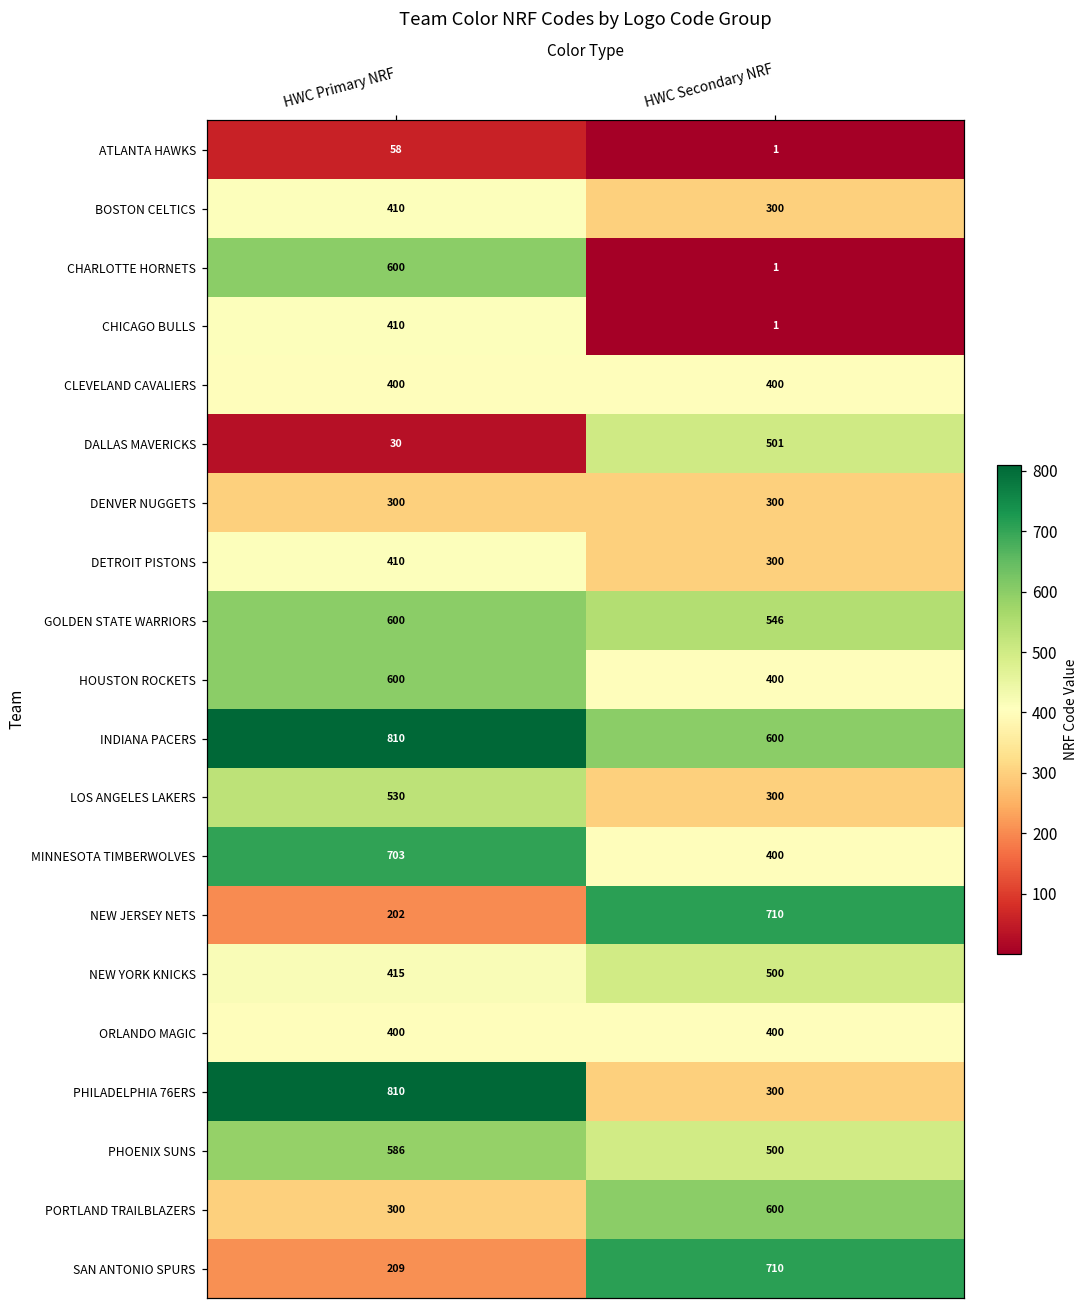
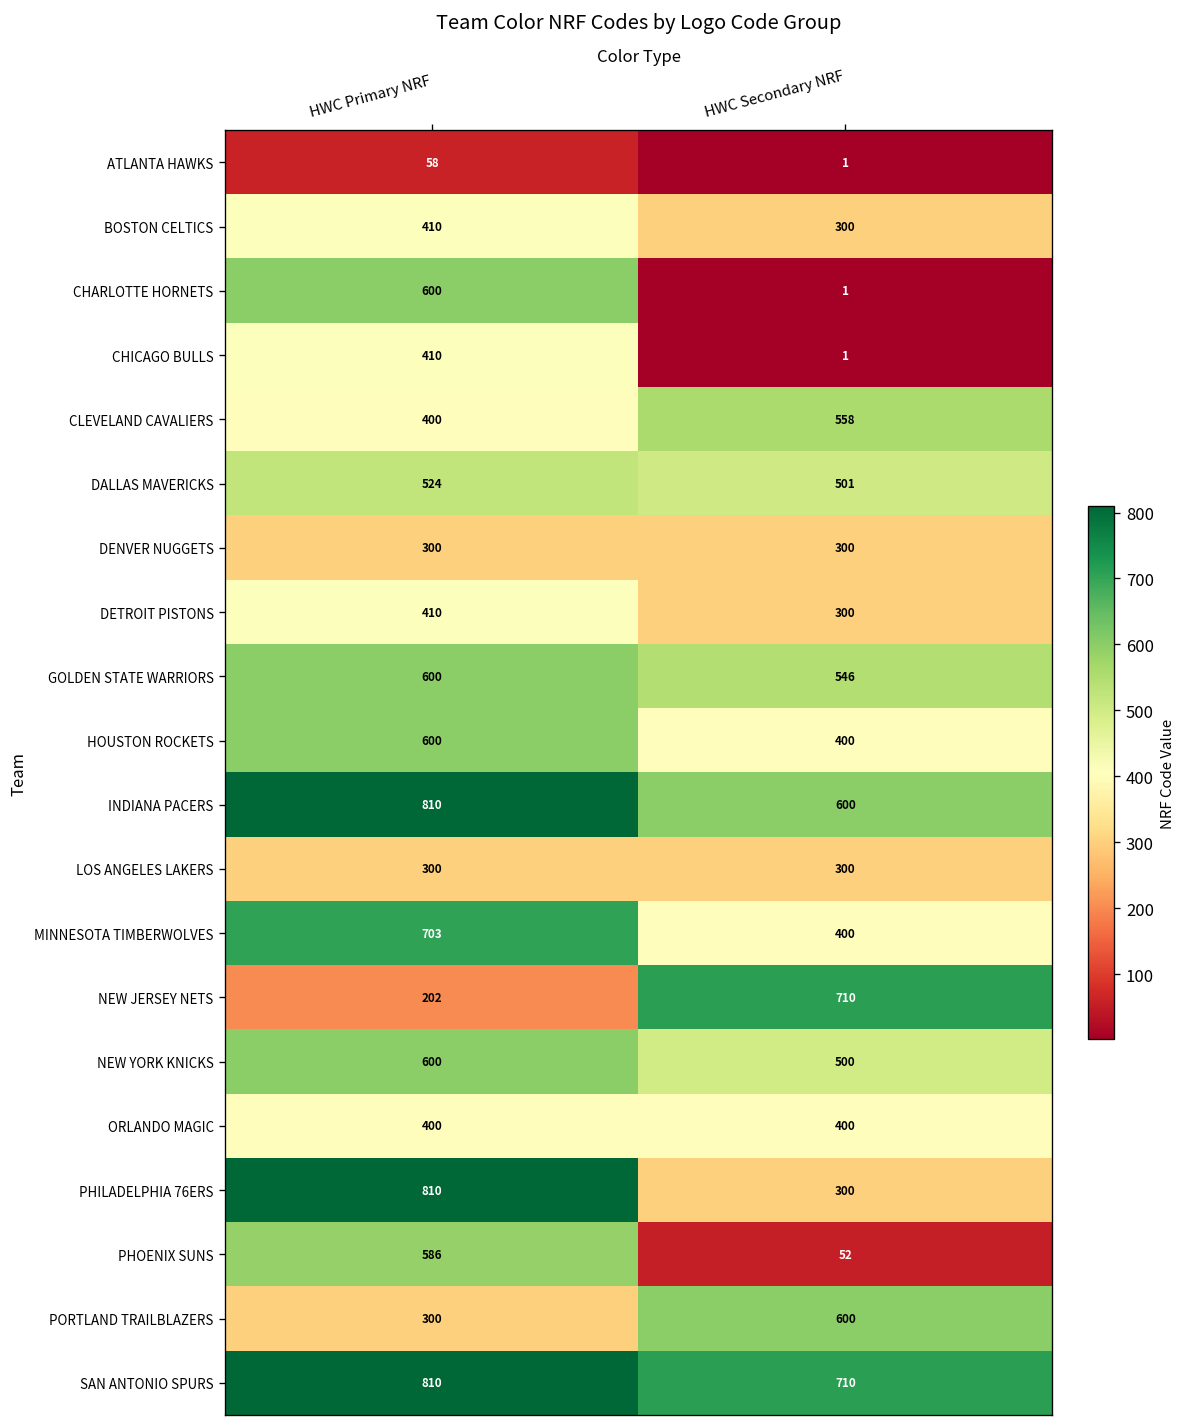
CLEVELAND CAVALIERS, HWC Secondary NRF: 400 -> 558
DALLAS MAVERICKS, HWC Primary NRF: 30 -> 524
LOS ANGELES LAKERS, HWC Primary NRF: 530 -> 300
NEW YORK KNICKS, HWC Primary NRF: 415 -> 600
PHOENIX SUNS, HWC Secondary NRF: 500 -> 52
SAN ANTONIO SPURS, HWC Primary NRF: 209 -> 810
